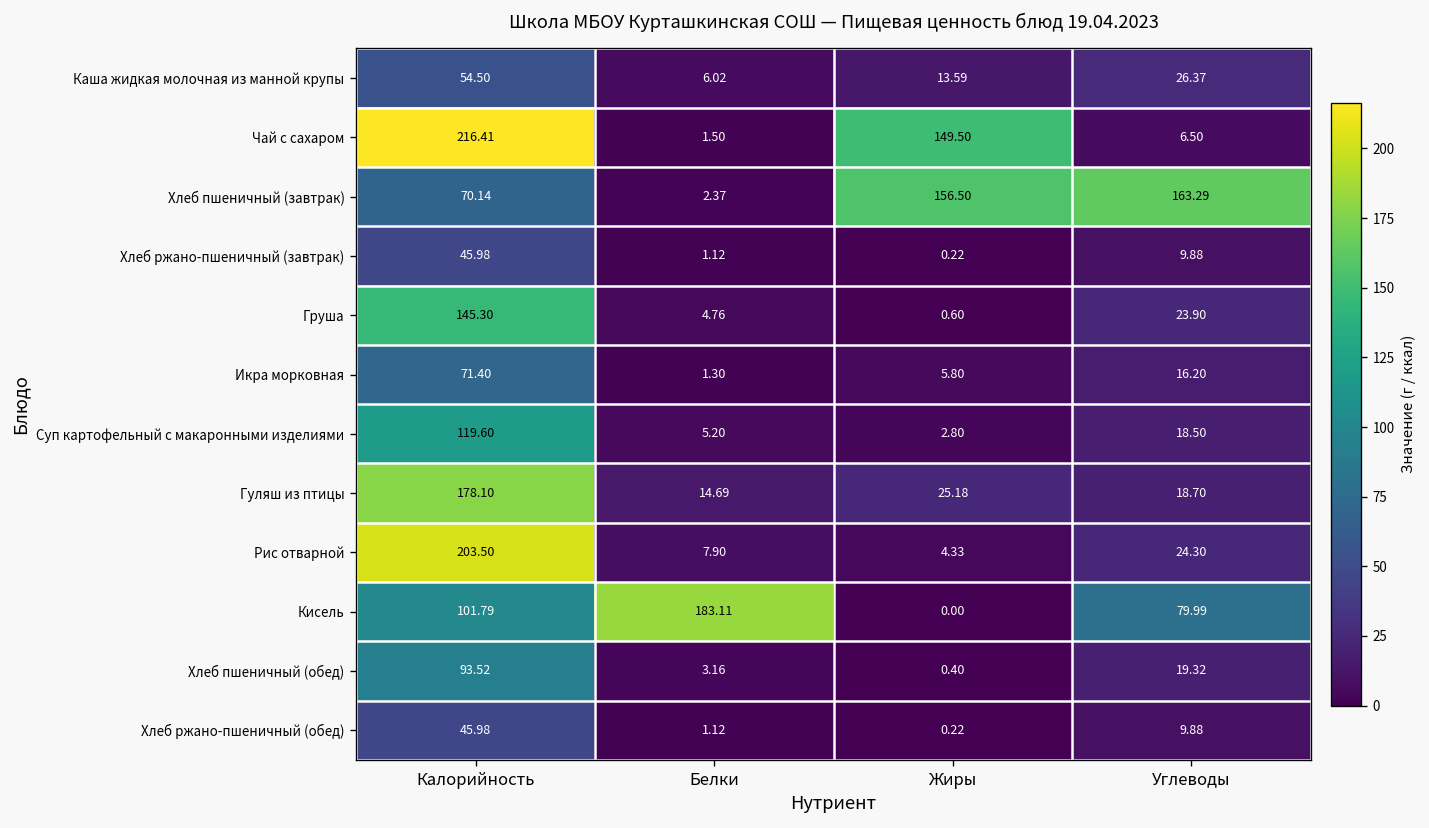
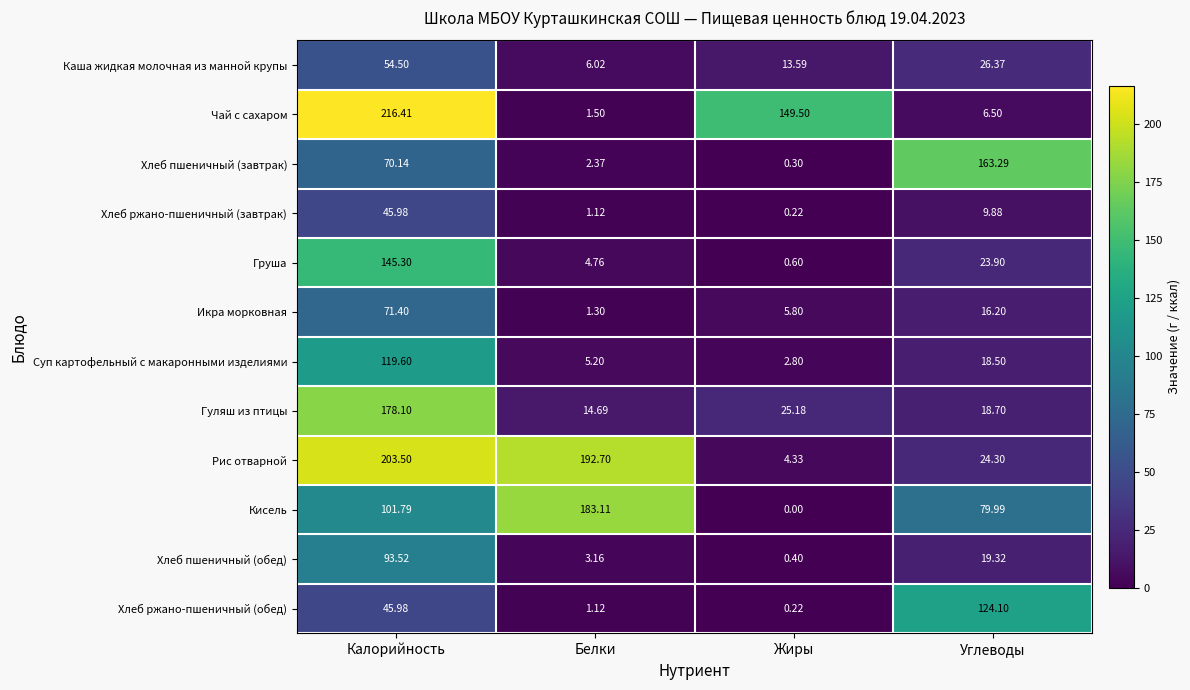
Хлеб пшеничный (завтрак), Жиры: 156.50 -> 0.30
Рис отварной, Белки: 7.90 -> 192.70
Хлеб ржано-пшеничный (обед), Углеводы: 9.88 -> 124.10
